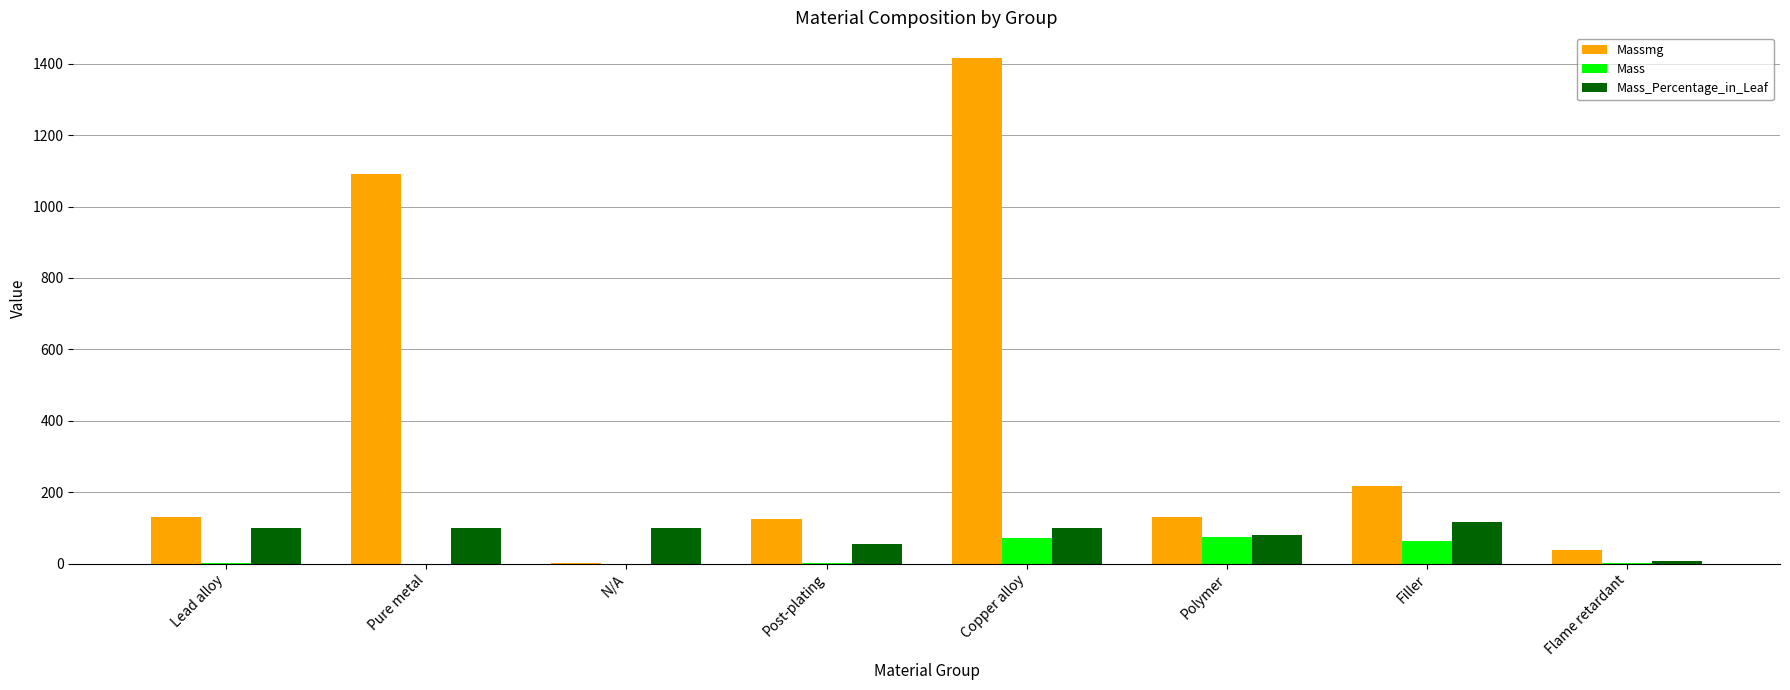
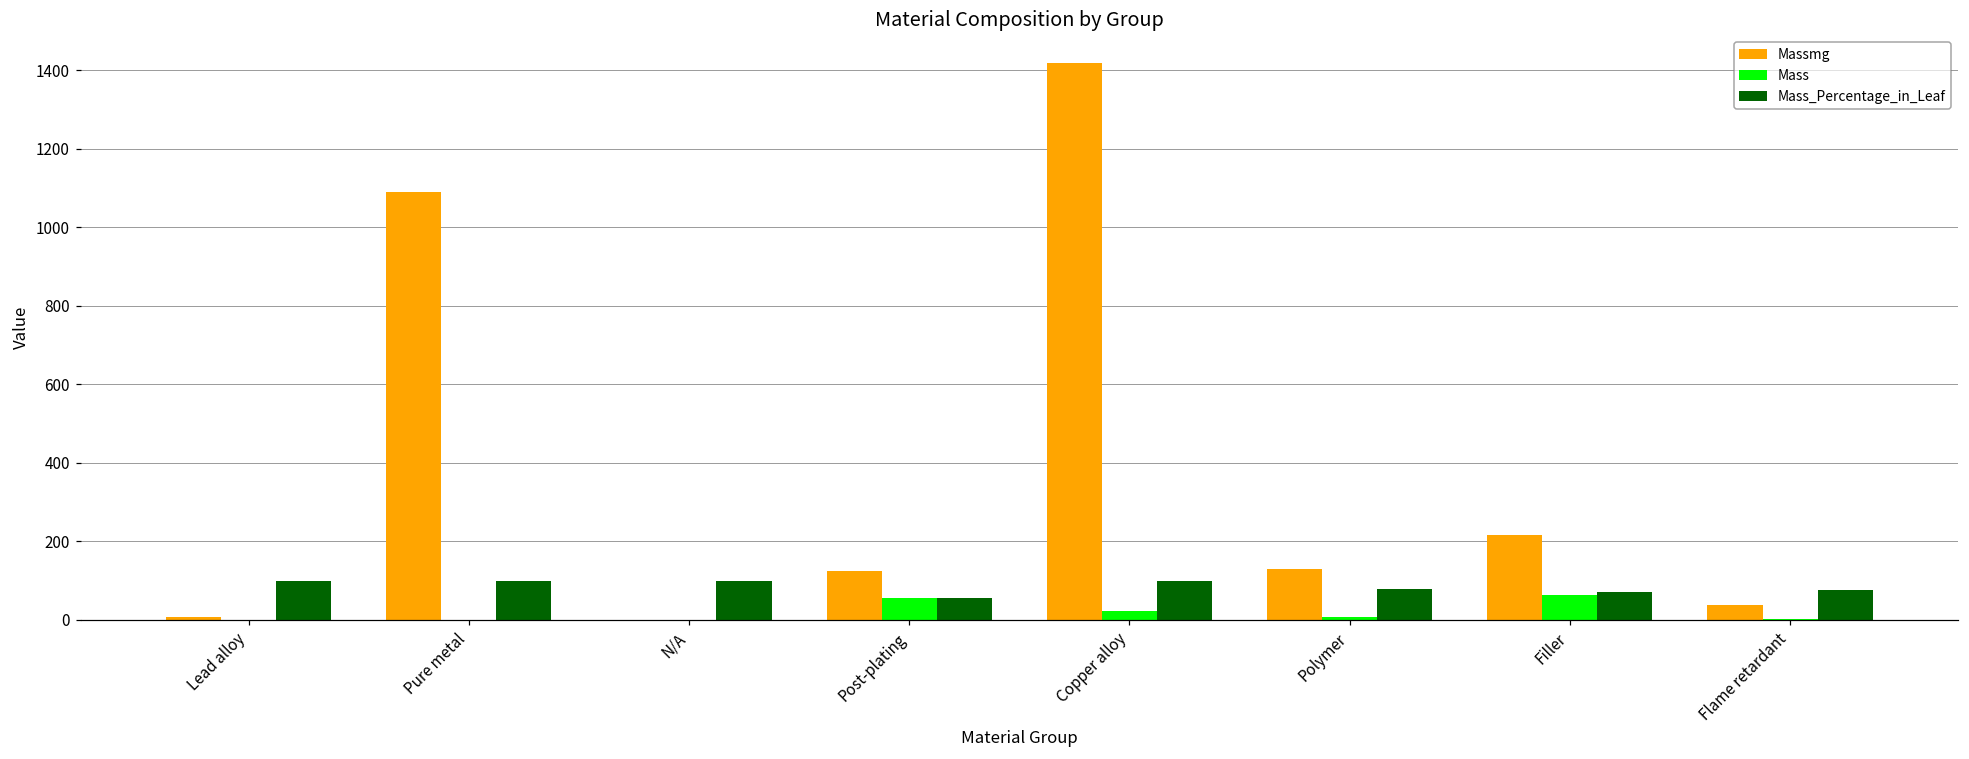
Massmg, Lead alloy: 130 -> 10
Mass, Post-plating: 0 -> 60
Mass, Copper alloy: 70 -> 20
Mass, Polymer: 70 -> 10
Mass_Percentage_in_Leaf, Filler: 120 -> 70
Mass_Percentage_in_Leaf, Flame retardant: 10 -> 80
